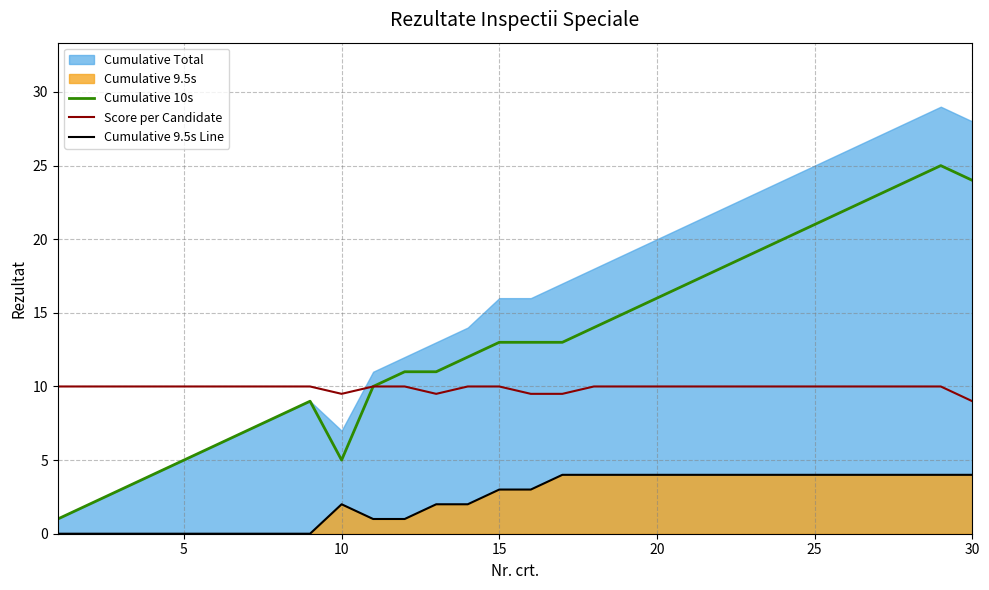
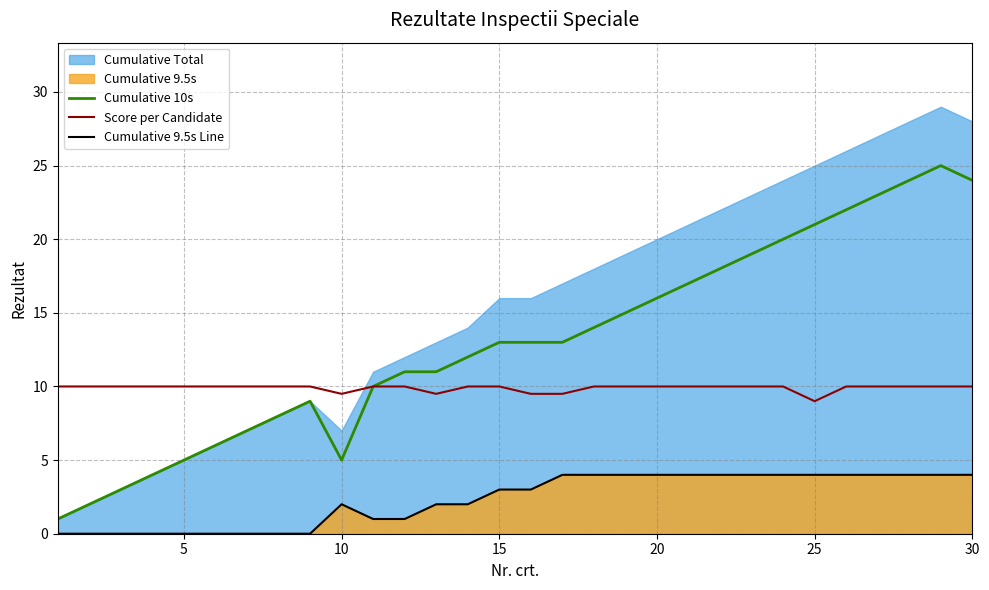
Score per Candidate, 25: 10 -> 9
Score per Candidate, 30: 9 -> 10
